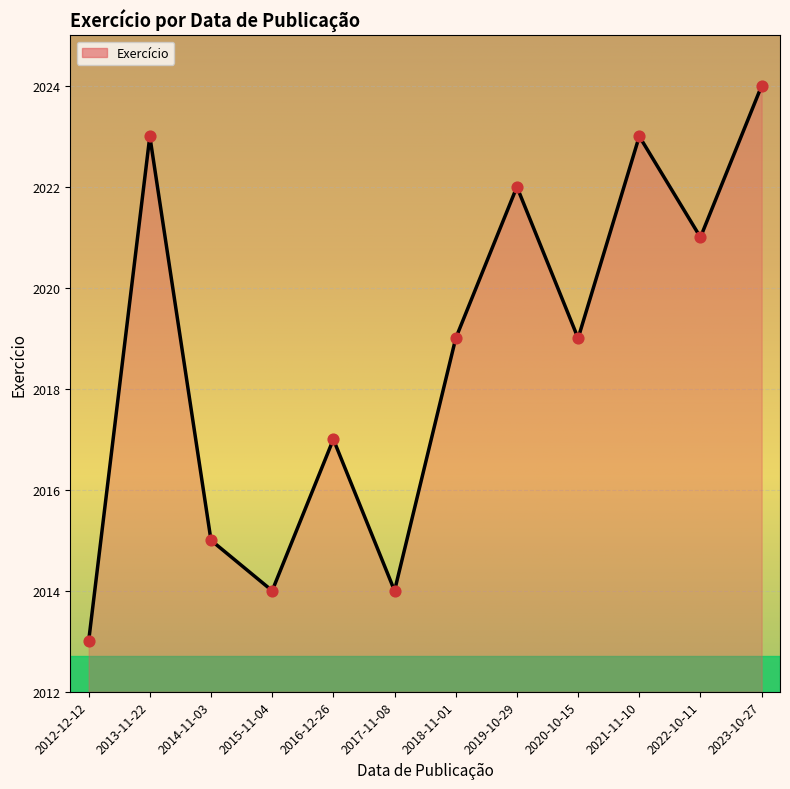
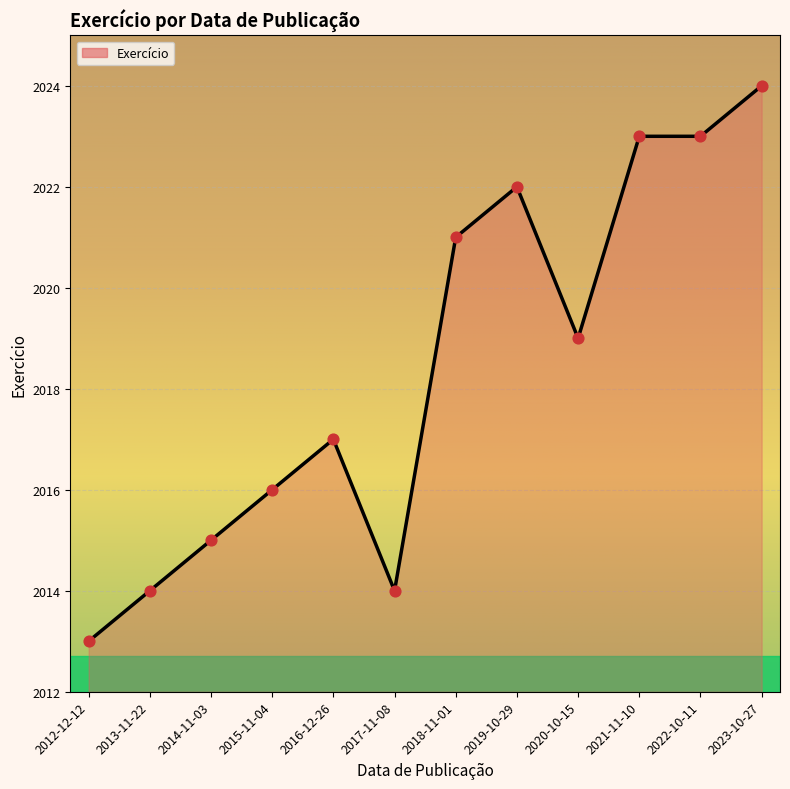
2013-11-22: 2023 -> 2014
2015-11-04: 2014 -> 2016
2018-11-01: 2019 -> 2021
2022-10-11: 2021 -> 2023
